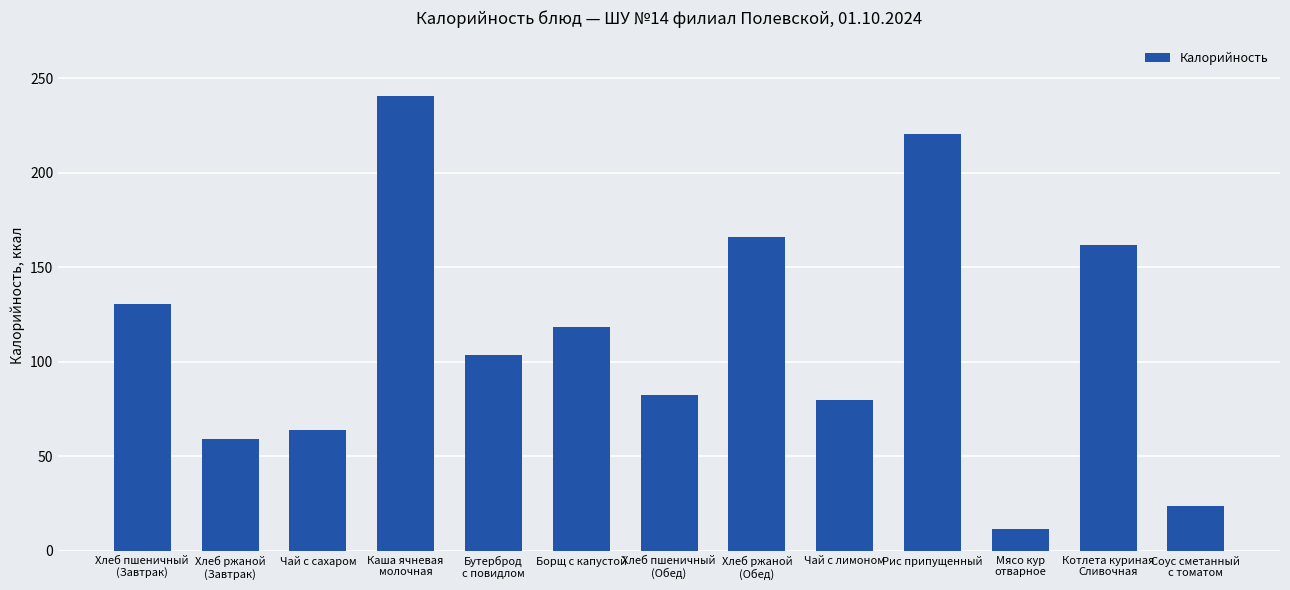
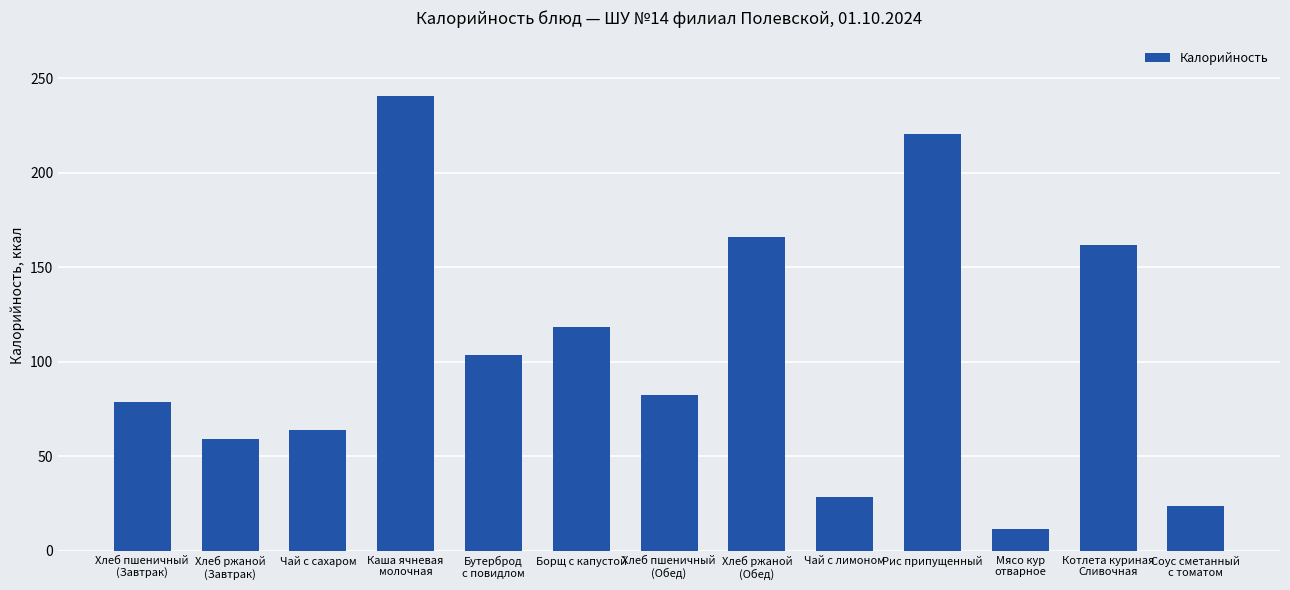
Хлеб пшеничный (Завтрак): 131 -> 79
Чай с лимоном: 80 -> 29
